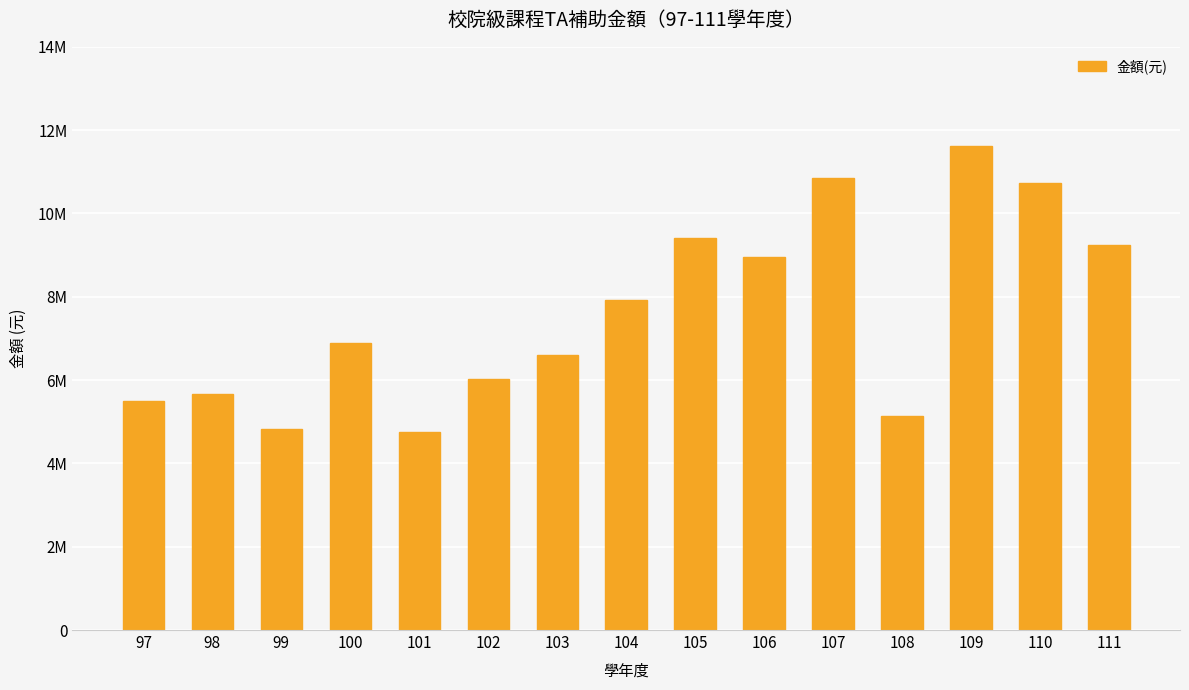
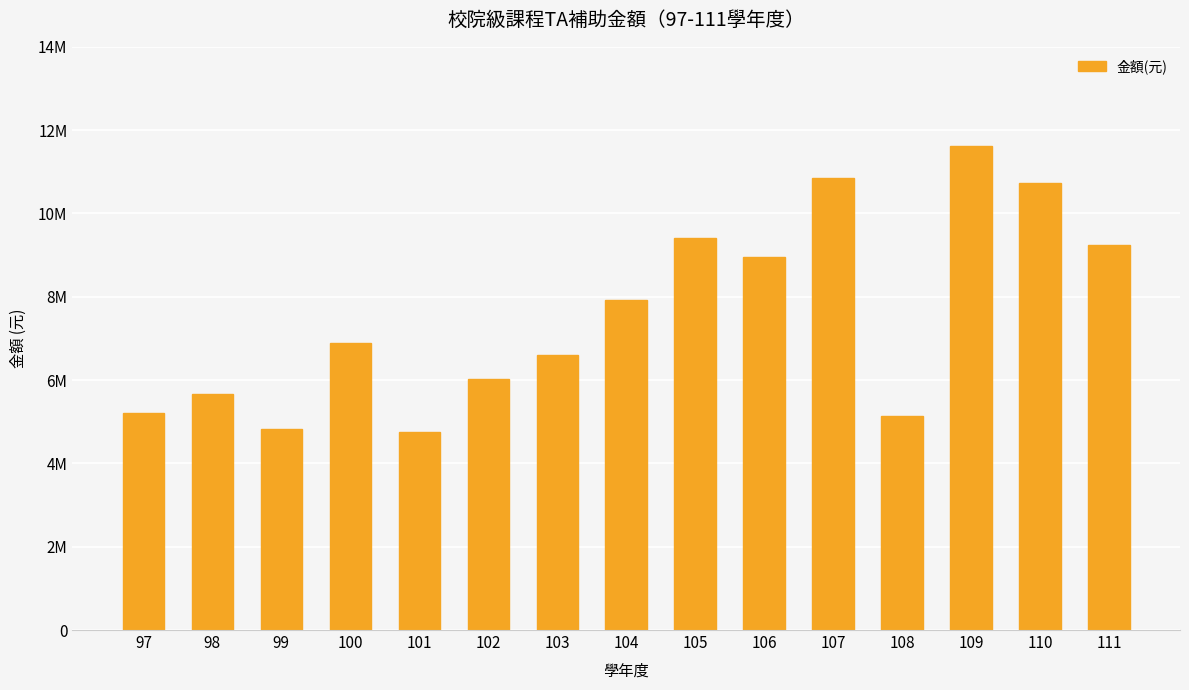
97: 5500000 -> 5200000
